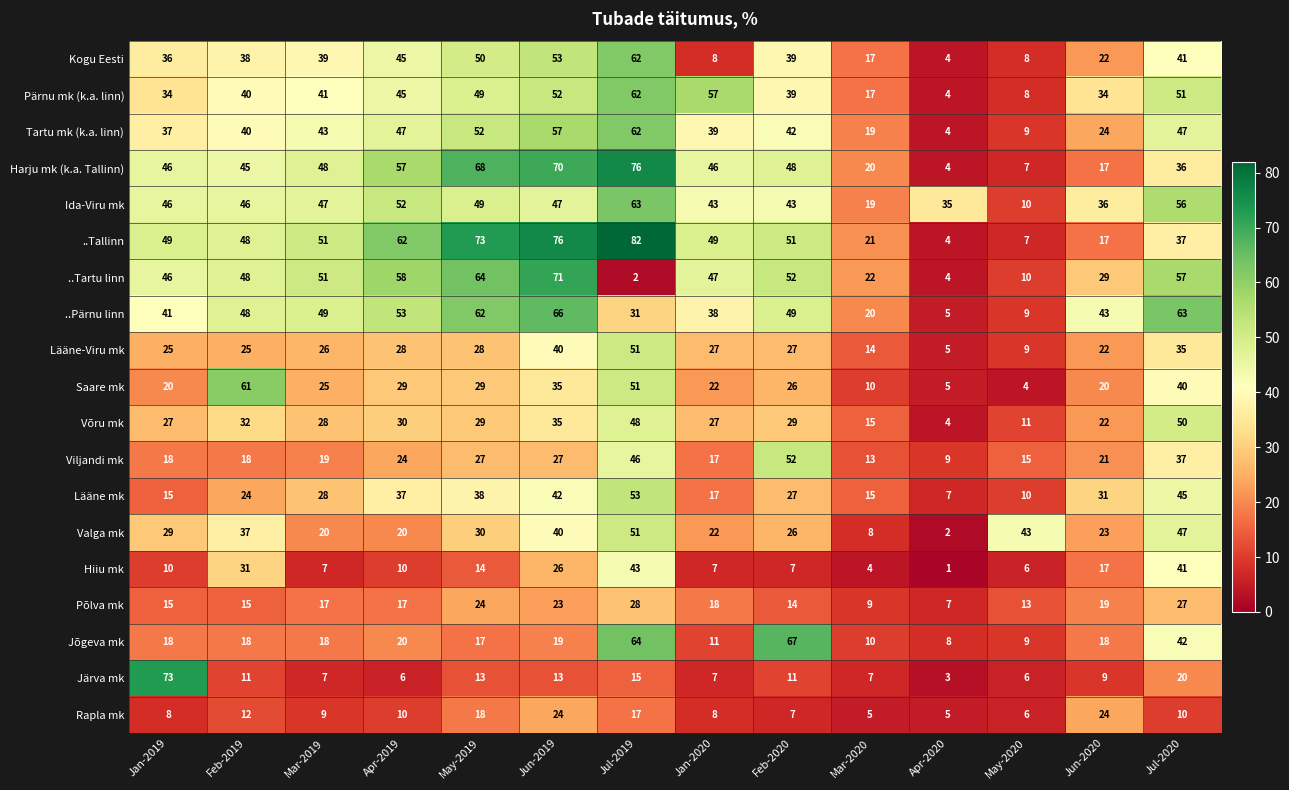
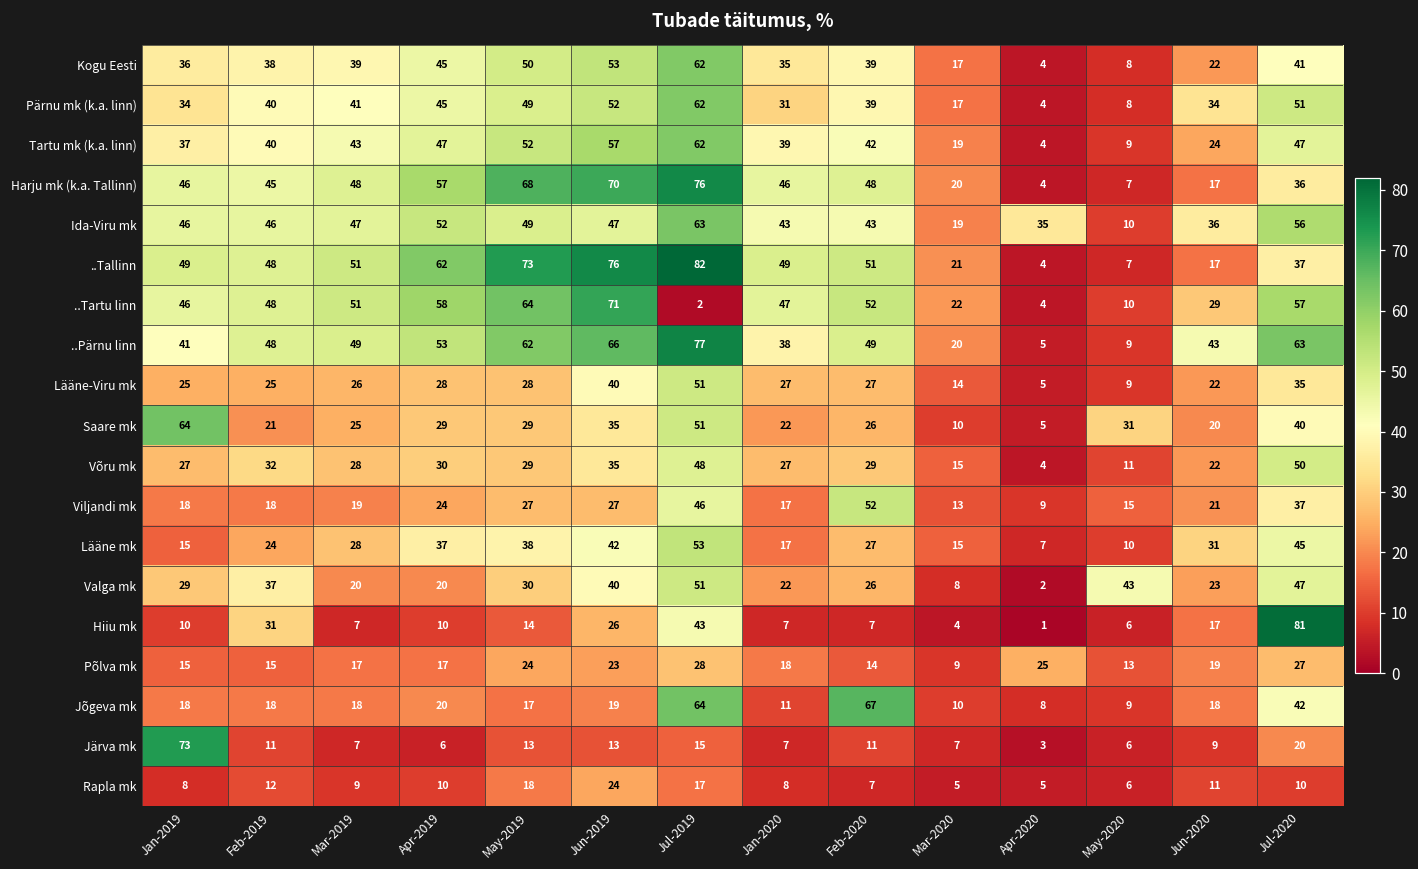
Kogu Eesti, Jan-2020: 8 -> 35
Pärnu mk (k.a. linn), Jan-2020: 57 -> 31
..Pärnu linn, Jul-2019: 31 -> 77
Saare mk, Jan-2019: 20 -> 64
Saare mk, Feb-2019: 61 -> 21
Saare mk, May-2020: 4 -> 31
Hiiu mk, Jul-2020: 41 -> 81
Põlva mk, Apr-2020: 7 -> 25
Rapla mk, Jun-2020: 24 -> 11
